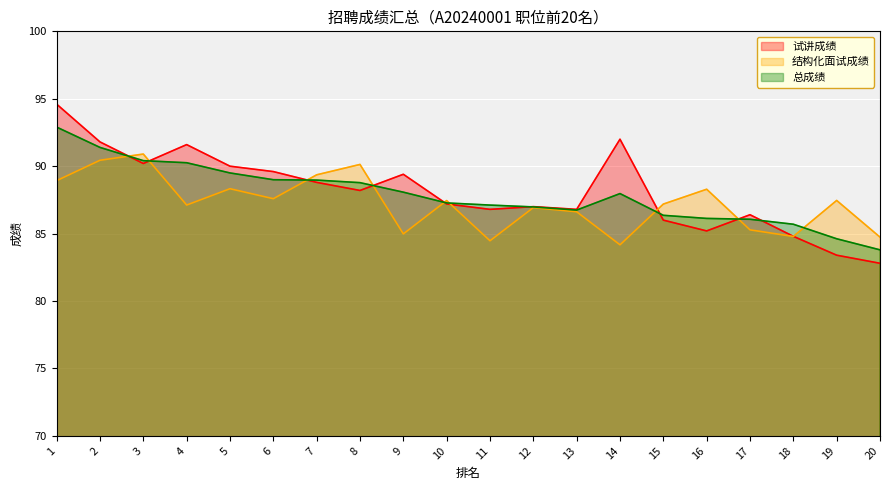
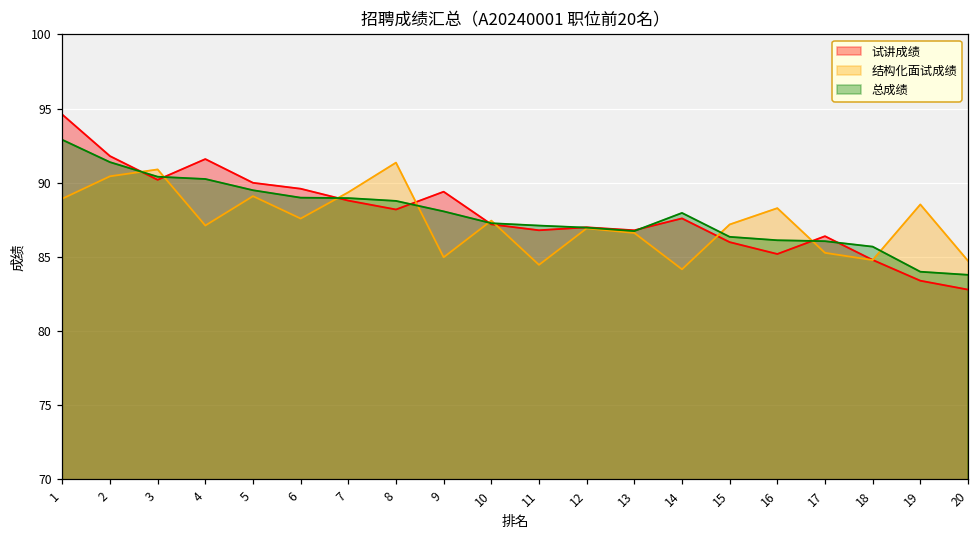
结构化面试成绩, 5: 88.3 -> 89.1
结构化面试成绩, 8: 90.1 -> 91.4
试讲成绩, 14: 92.0 -> 87.6
结构化面试成绩, 19: 87.5 -> 88.5
总成绩, 19: 84.6 -> 84.0
